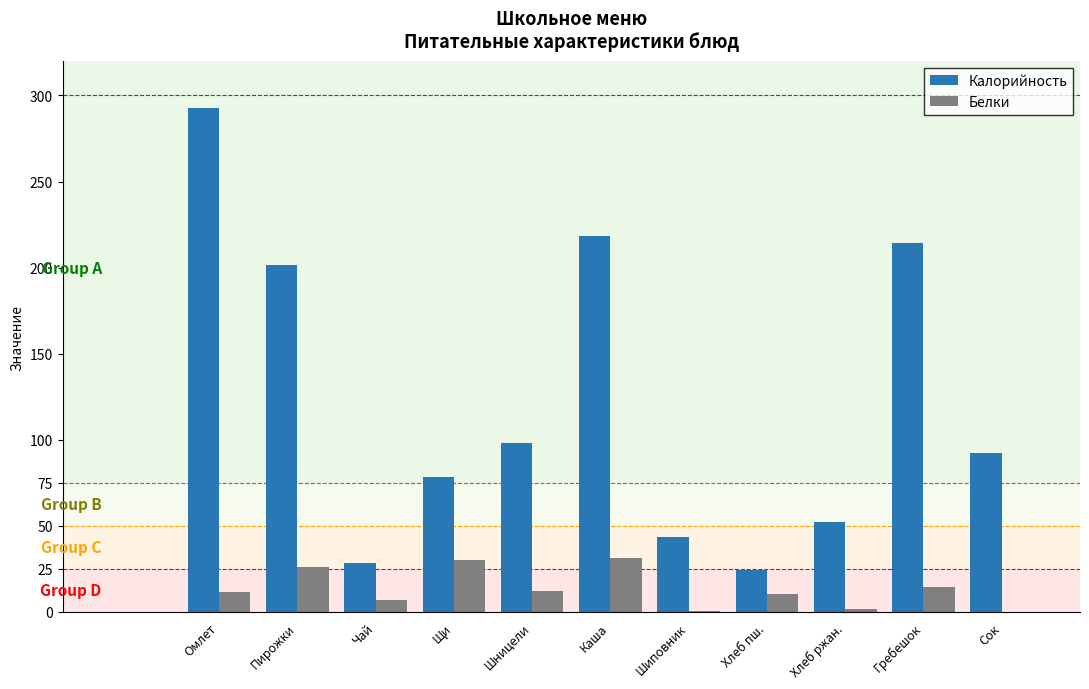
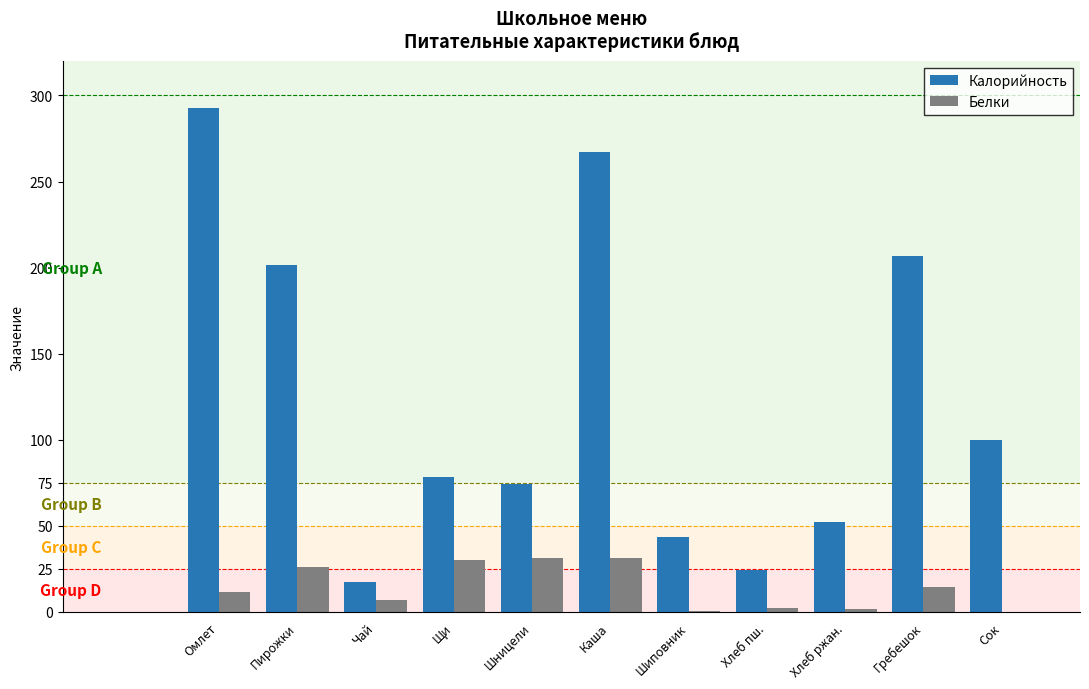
Калорийность, Чай: 28 -> 17
Калорийность, Шницели: 98 -> 74
Белки, Шницели: 12 -> 31
Калорийность, Каша: 219 -> 267
Белки, Хлеб пш.: 11 -> 2
Калорийность, Гребешок: 214 -> 207
Калорийность, Сок: 93 -> 100
